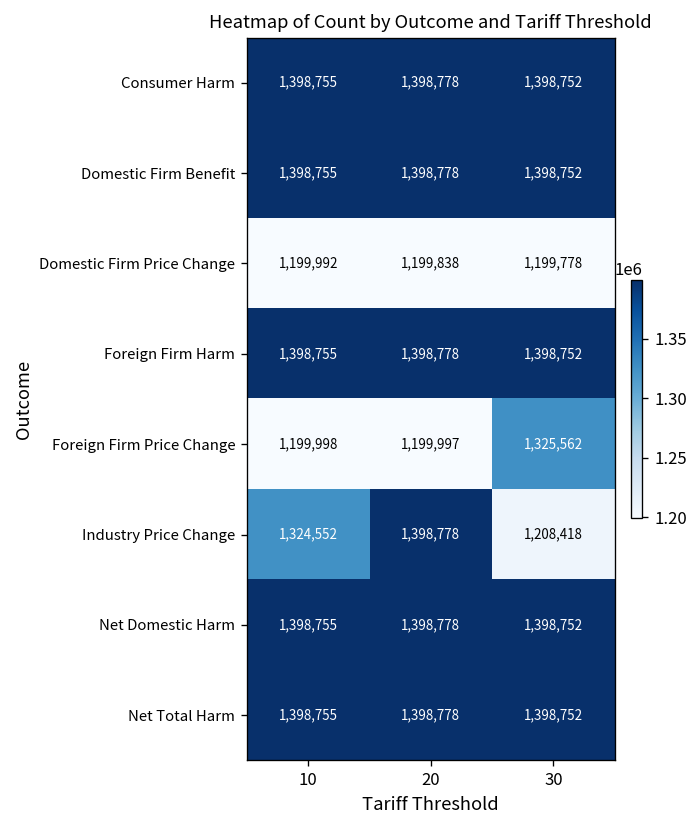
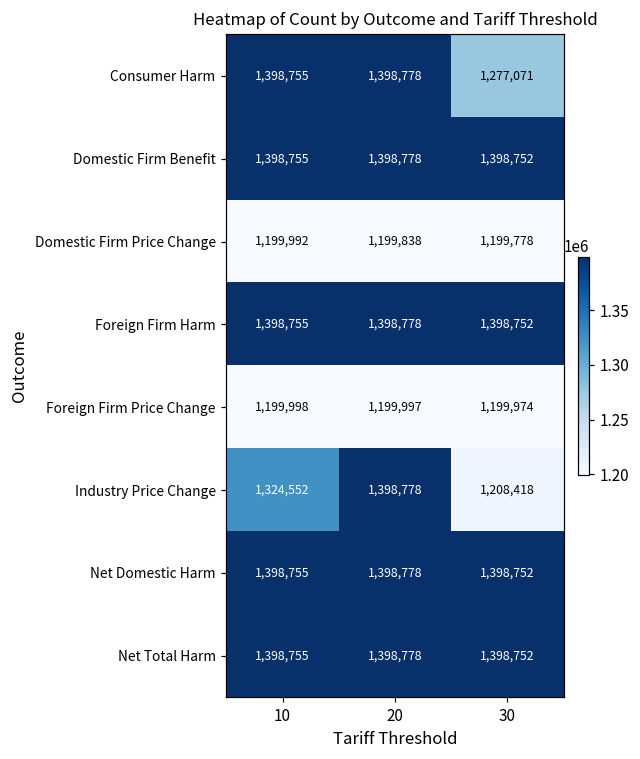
Consumer Harm, 30: 1,398,752 -> 1,277,071
Foreign Firm Price Change, 30: 1,325,562 -> 1,199,974
